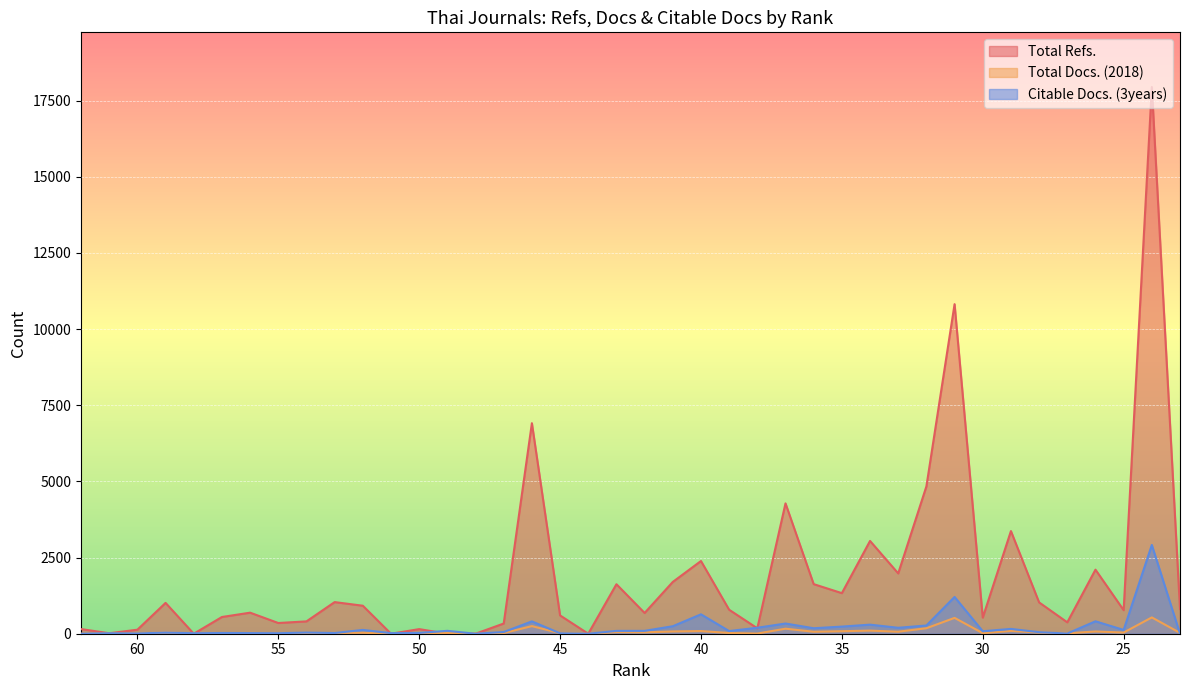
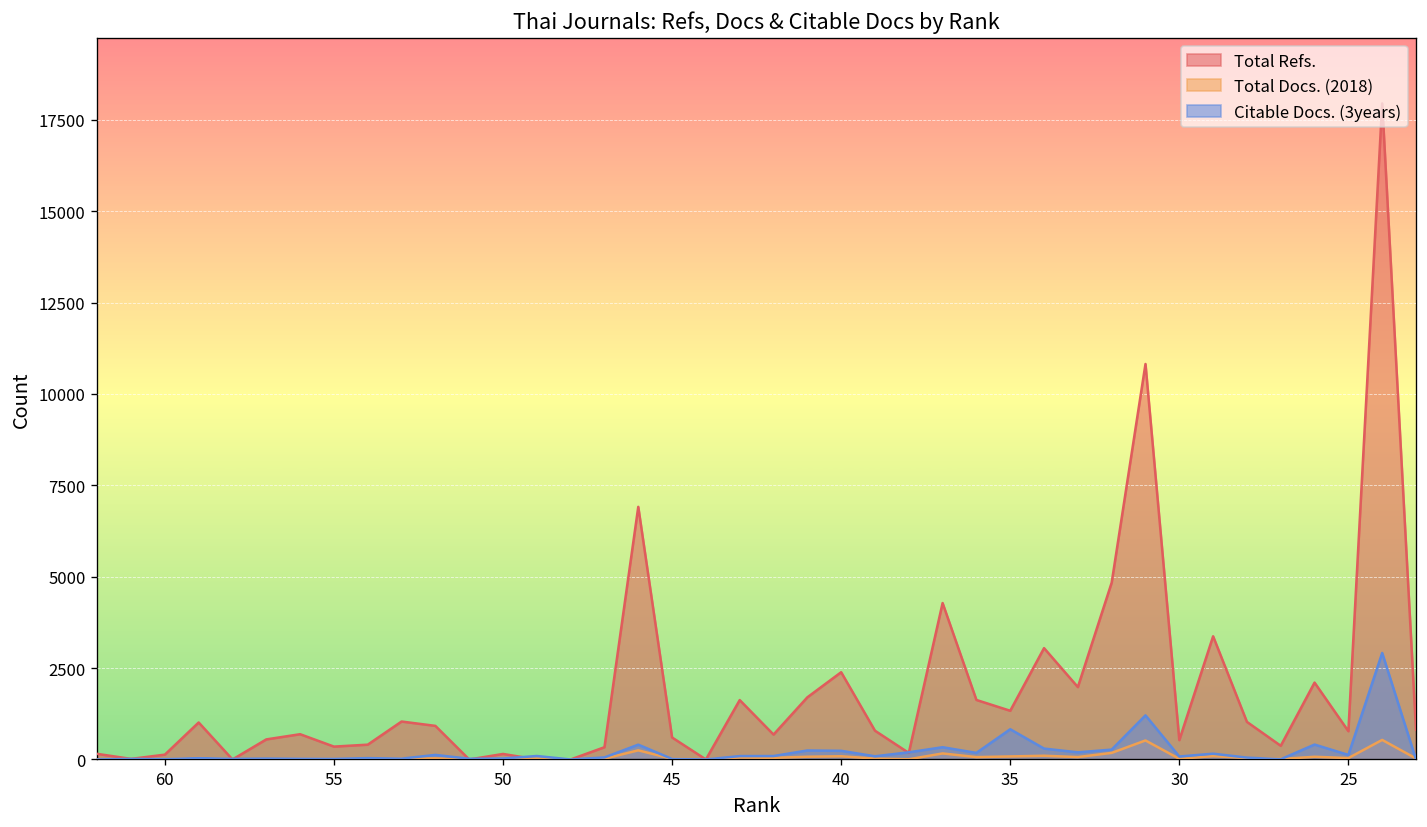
Citable Docs. (3years), 40: 600 -> 200
Citable Docs. (3years), 35: 200 -> 800
